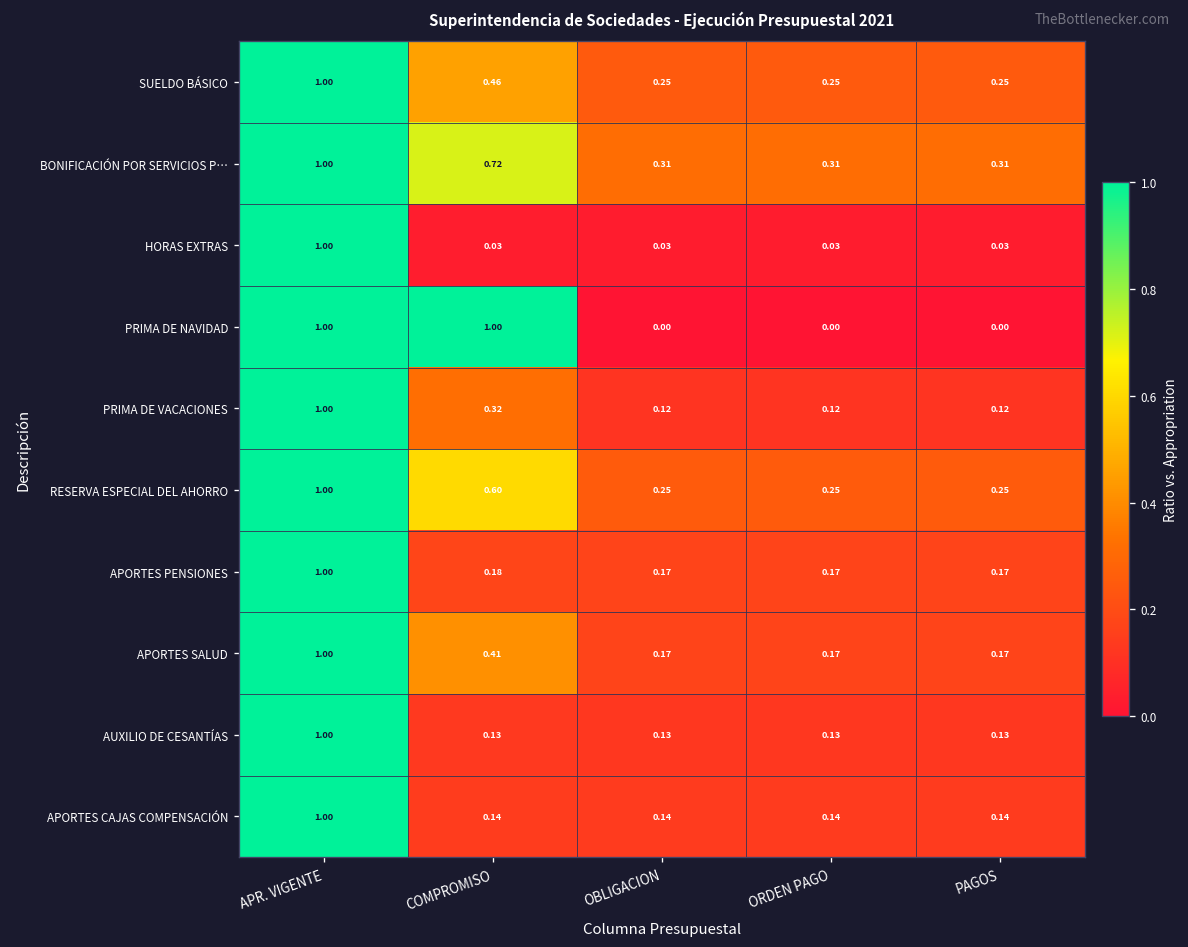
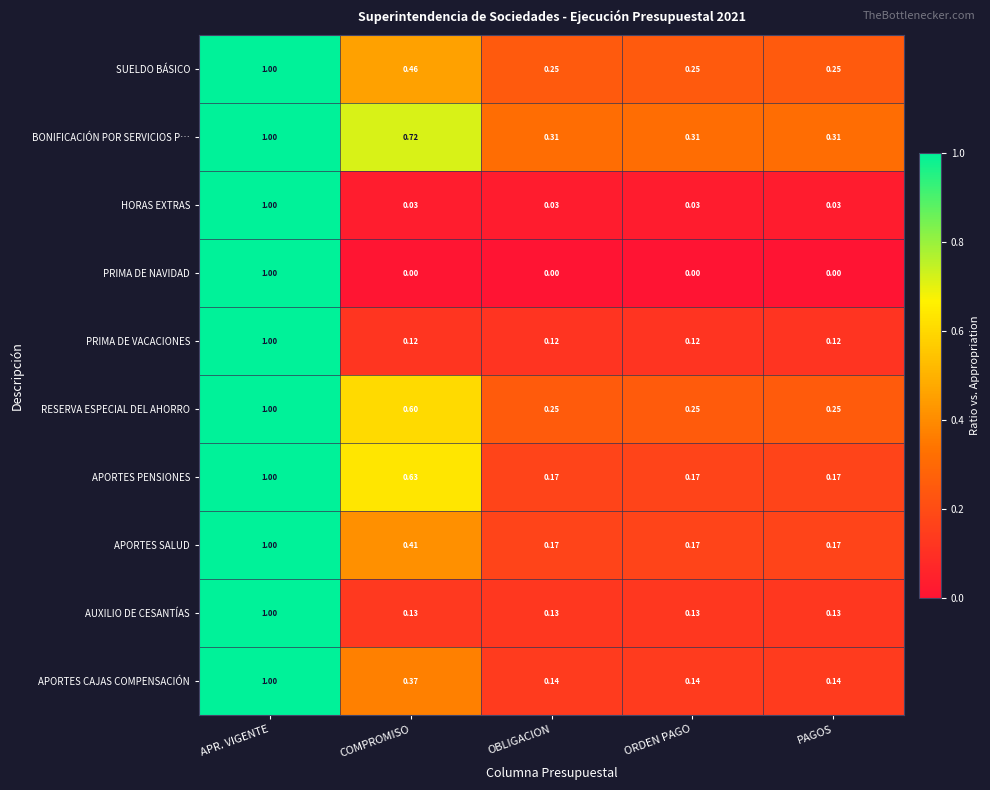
PRIMA DE NAVIDAD, COMPROMISO: 1.00 -> 0.00
PRIMA DE VACACIONES, COMPROMISO: 0.32 -> 0.12
APORTES PENSIONES, COMPROMISO: 0.18 -> 0.63
APORTES CAJAS COMPENSACIÓN, COMPROMISO: 0.14 -> 0.37
